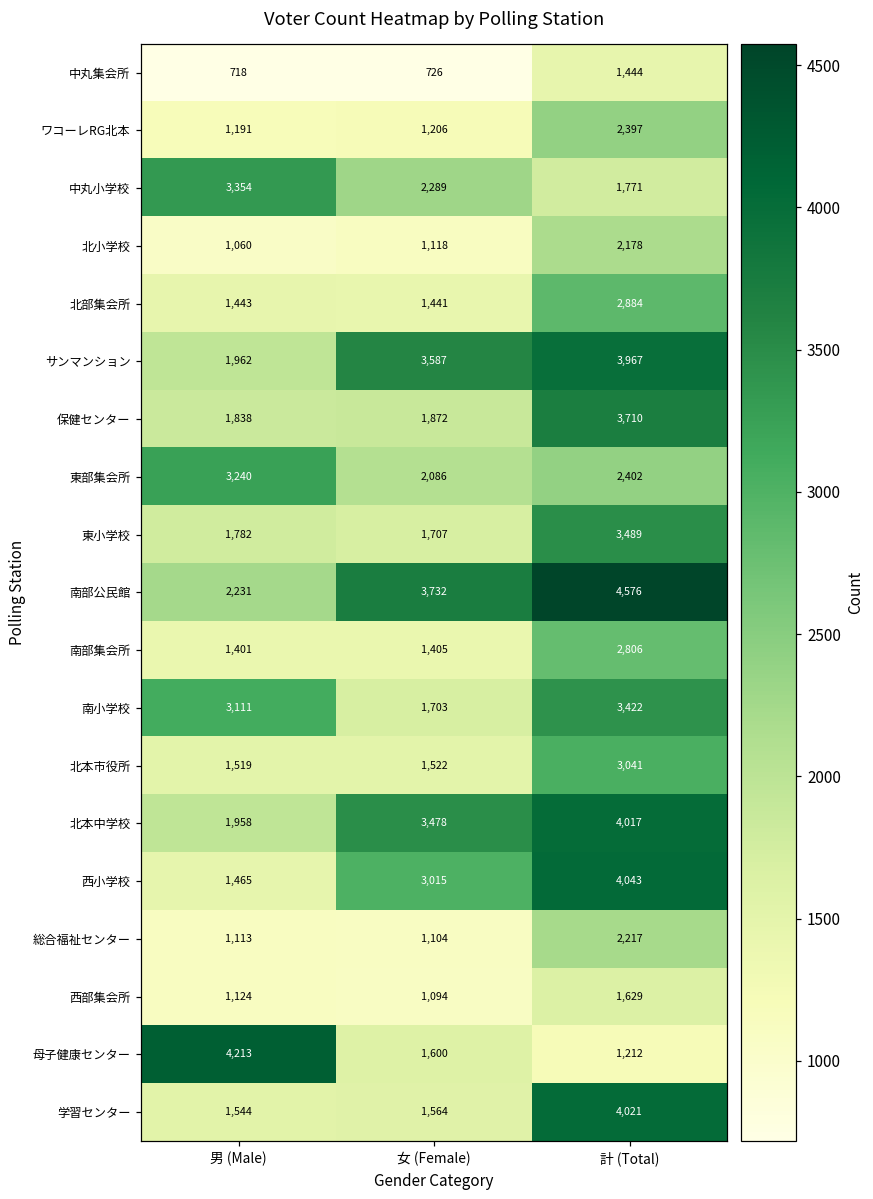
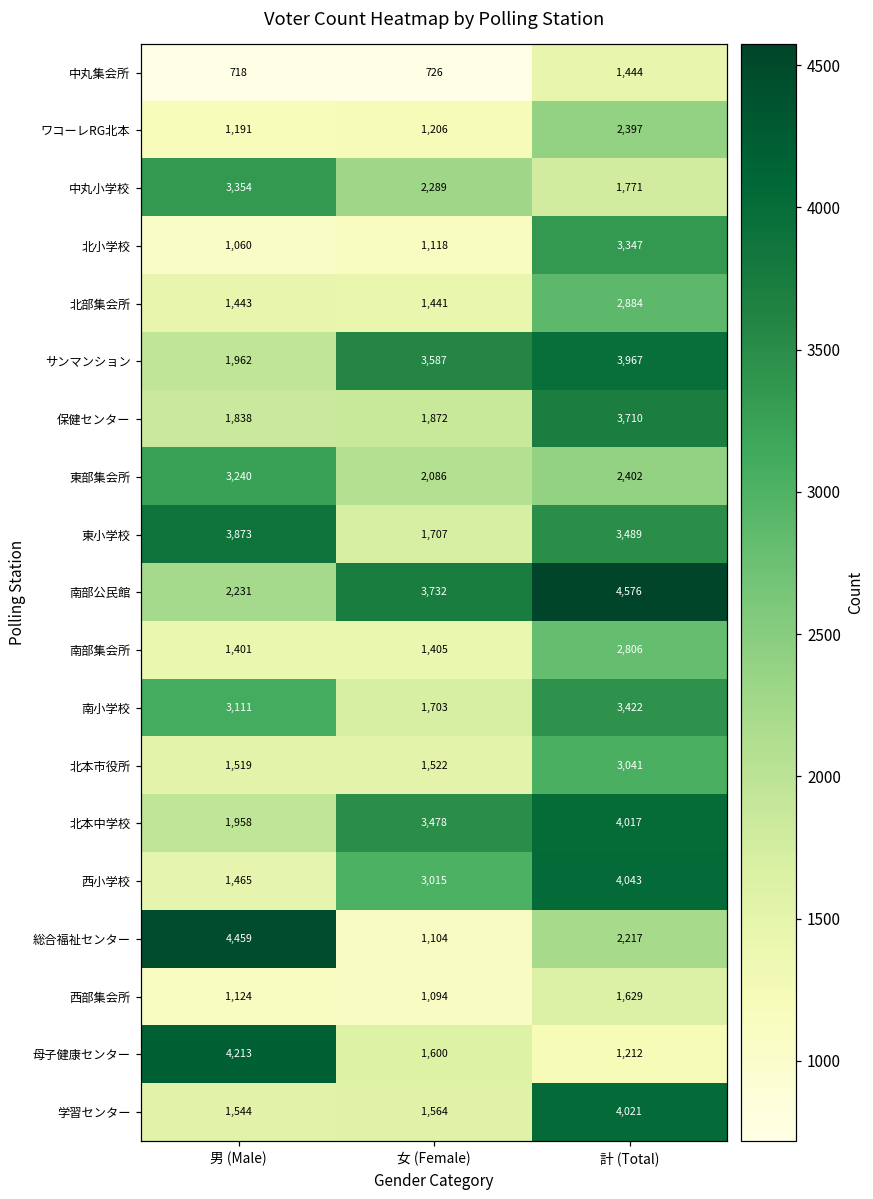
北小学校, 計 (Total): 2,178 -> 3,347
東小学校, 男 (Male): 1,782 -> 3,873
総合福祉センター, 男 (Male): 1,113 -> 4,459
